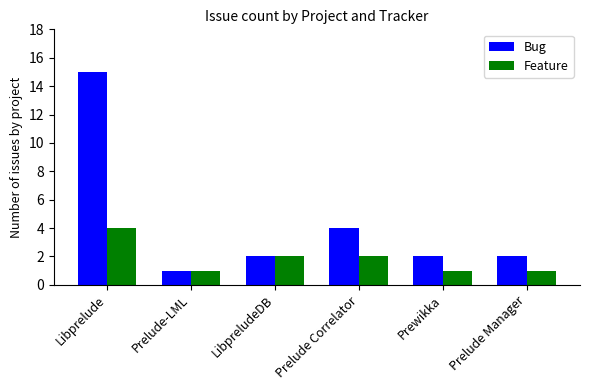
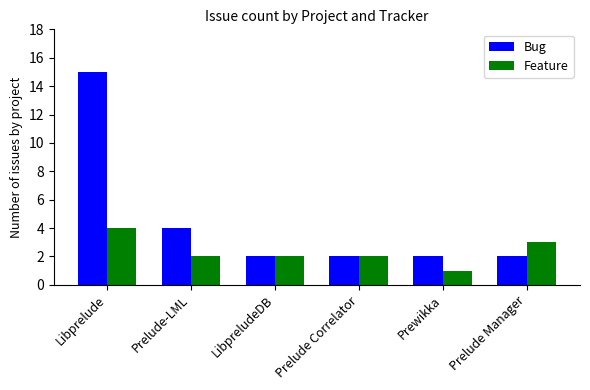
Bug, Prelude-LML: 1 -> 4
Feature, Prelude-LML: 1 -> 2
Bug, Prelude Correlator: 4 -> 2
Feature, Prelude Manager: 1 -> 3
